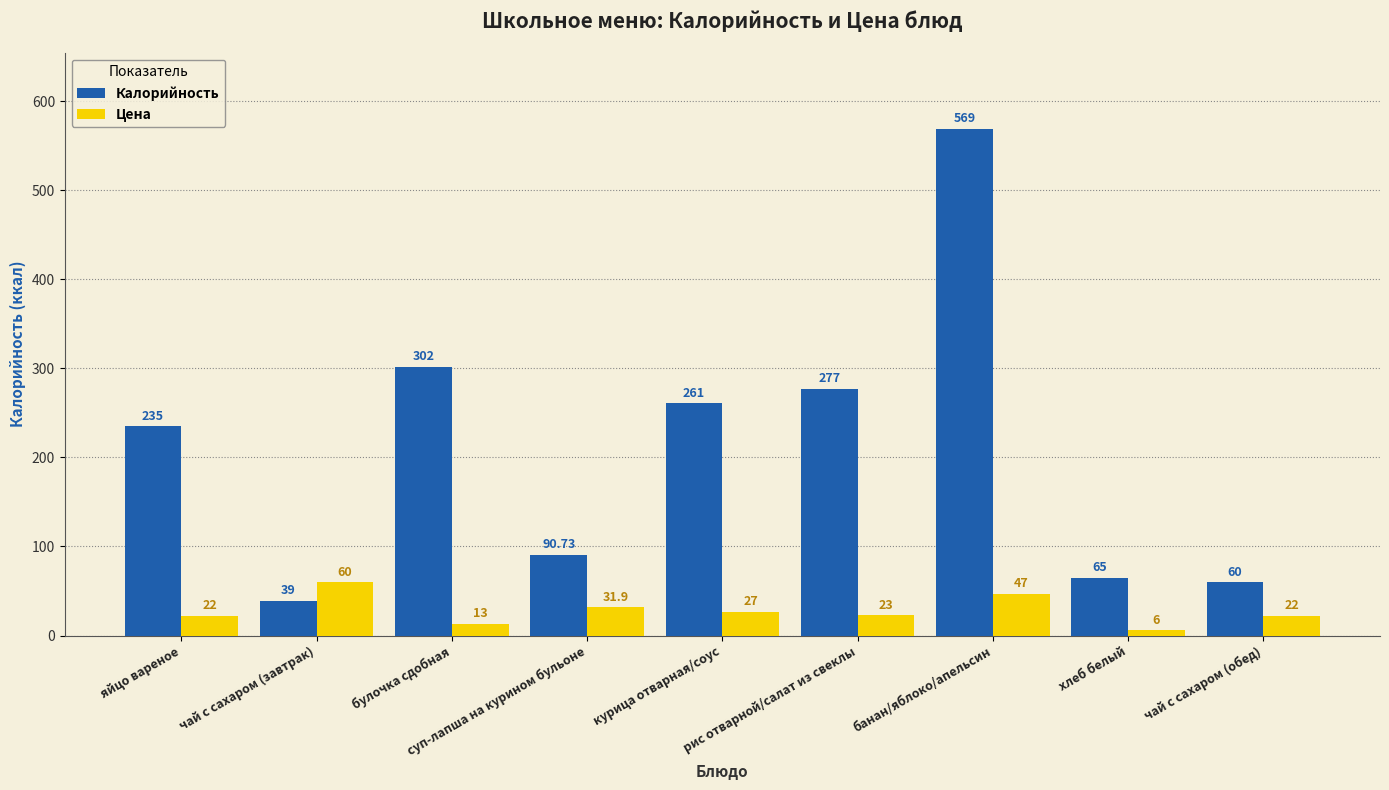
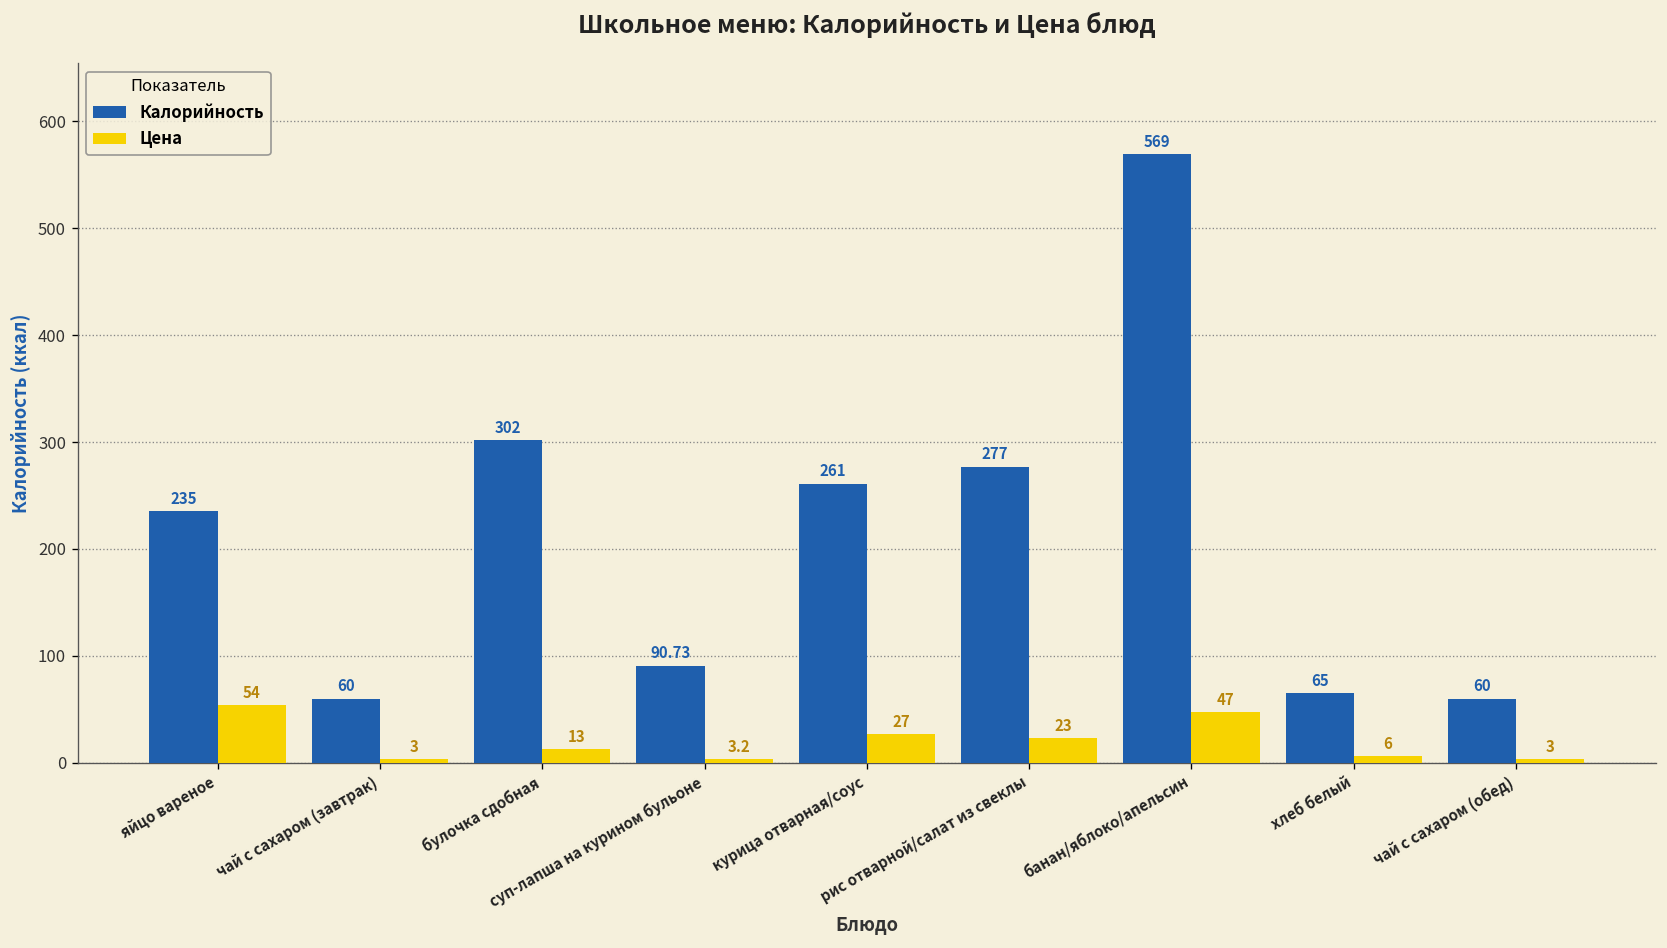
Цена, яйцо вареное: 22 -> 54
Калорийность, чай с сахаром (завтрак): 39 -> 60
Цена, чай с сахаром (завтрак): 60 -> 3
Цена, суп-лапша на курином бульоне: 31.9 -> 3.2
Цена, чай с сахаром (обед): 22 -> 3
